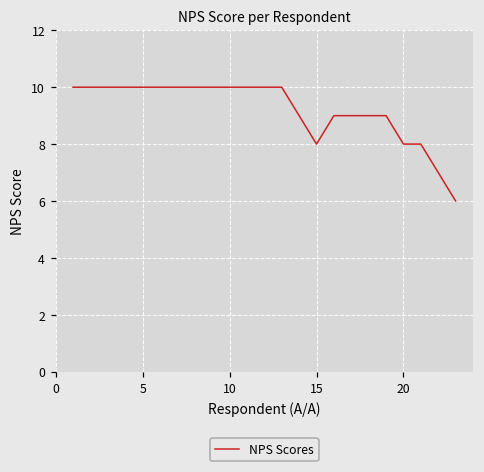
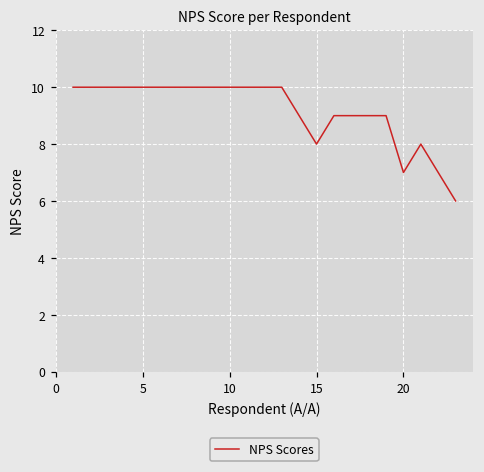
20: 8 -> 7
